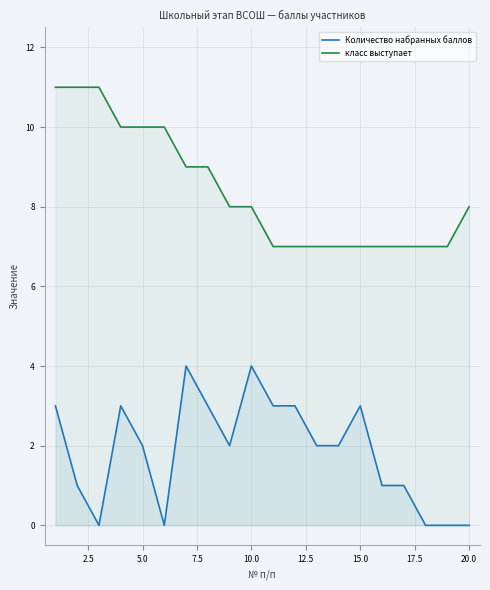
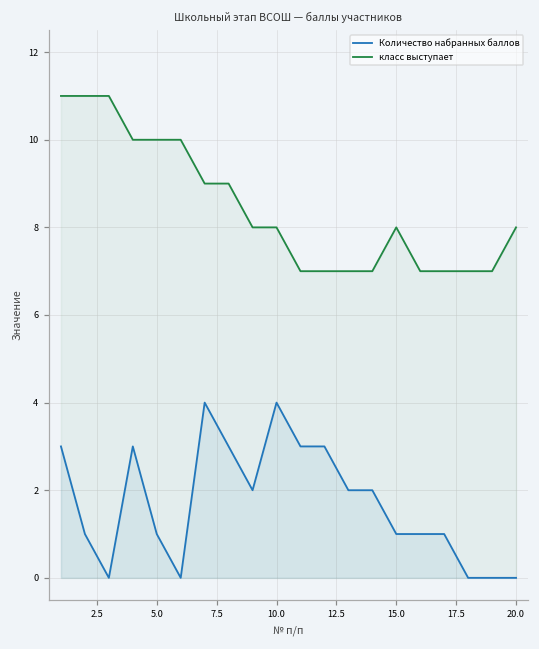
Количество набранных баллов, 5.0: 2 -> 1
Количество набранных баллов, 15.0: 3 -> 1
класс выступает, 15.0: 7 -> 8
